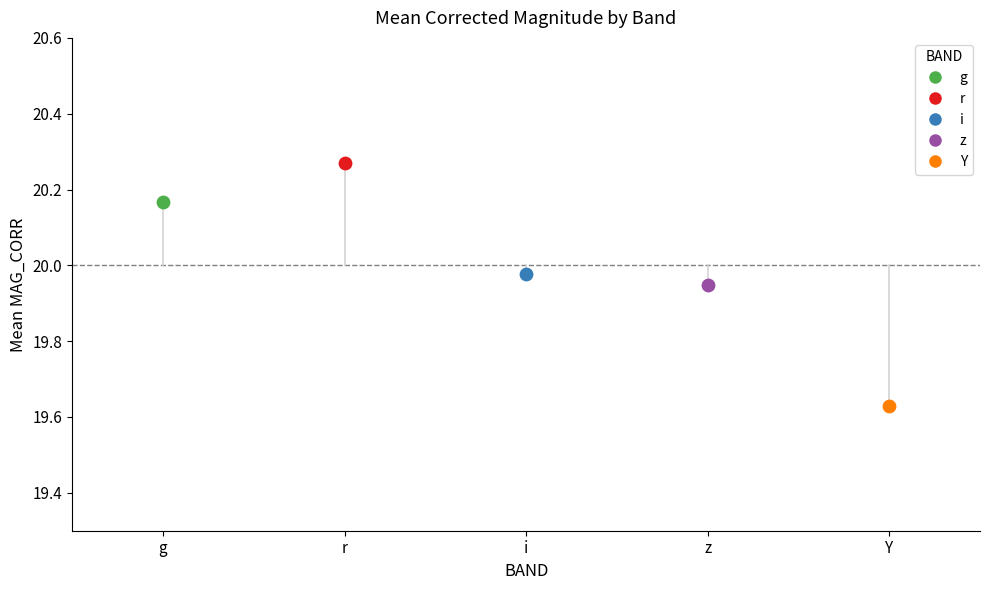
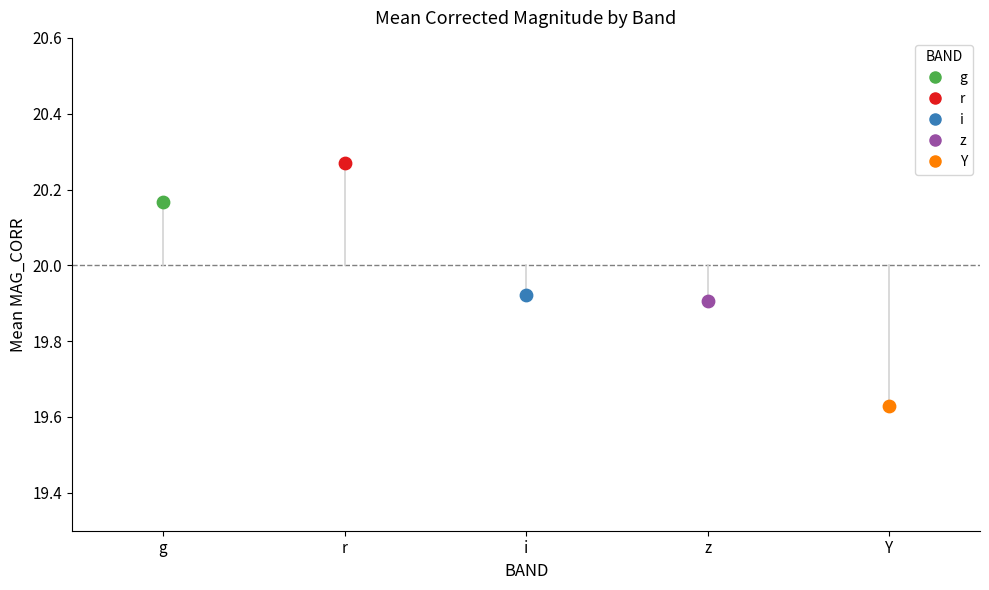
i, i: 19.98 -> 19.92
z, z: 19.95 -> 19.91
